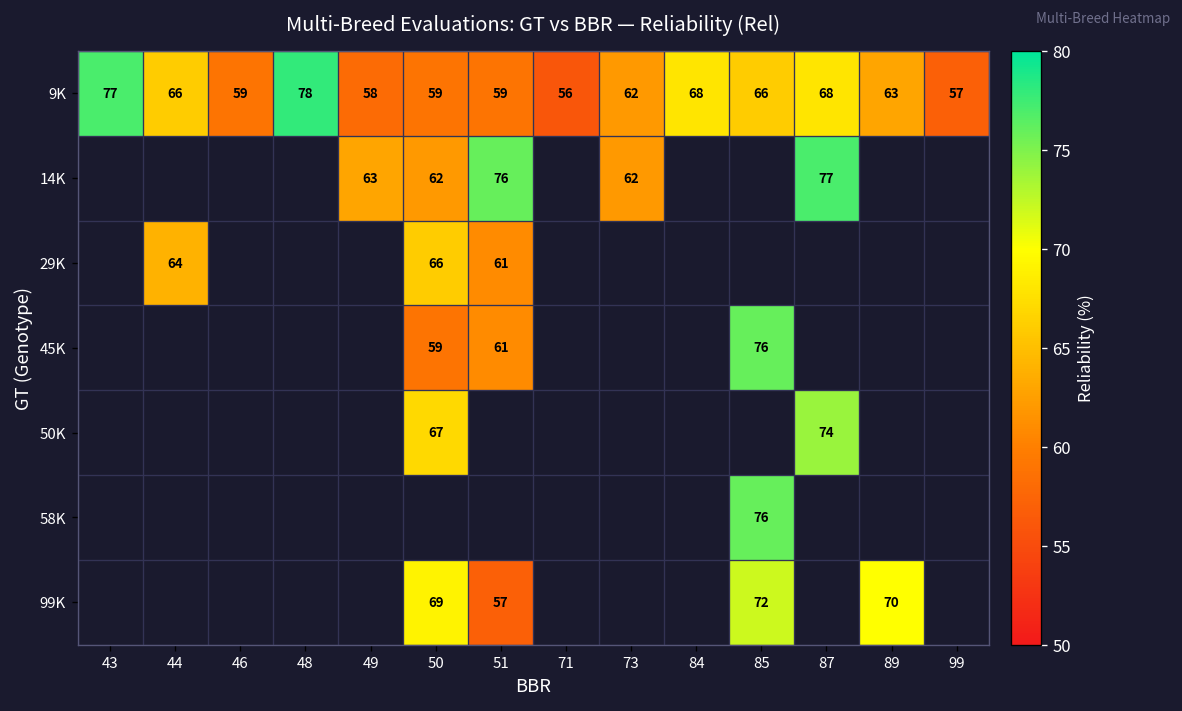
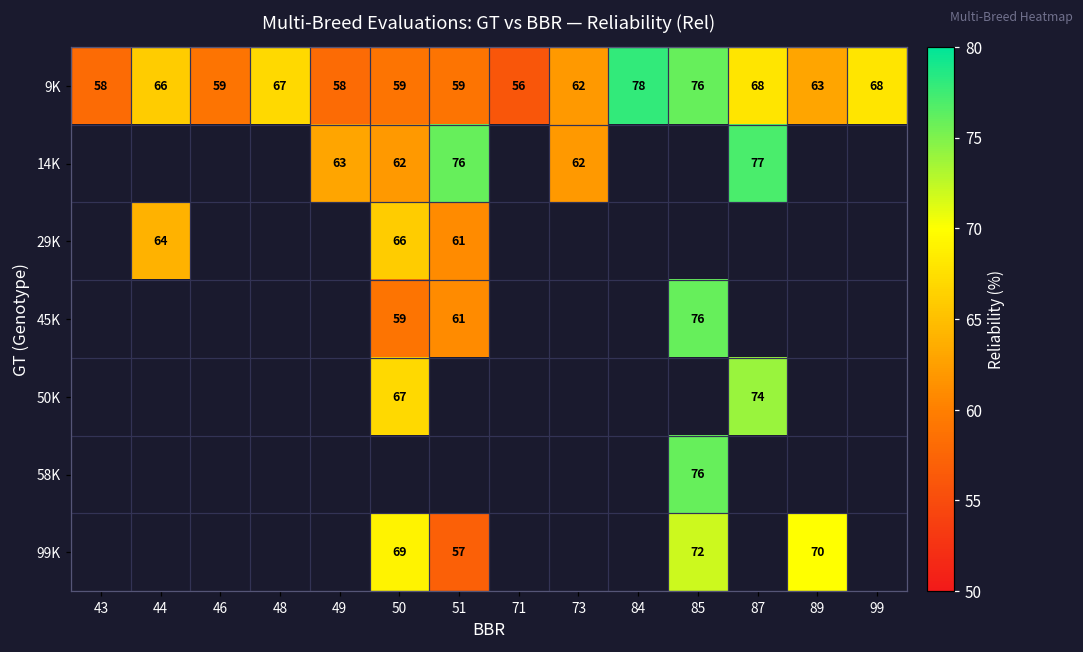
9K, 43: 77 -> 58
9K, 48: 78 -> 67
9K, 84: 68 -> 78
9K, 85: 66 -> 76
9K, 99: 57 -> 68
